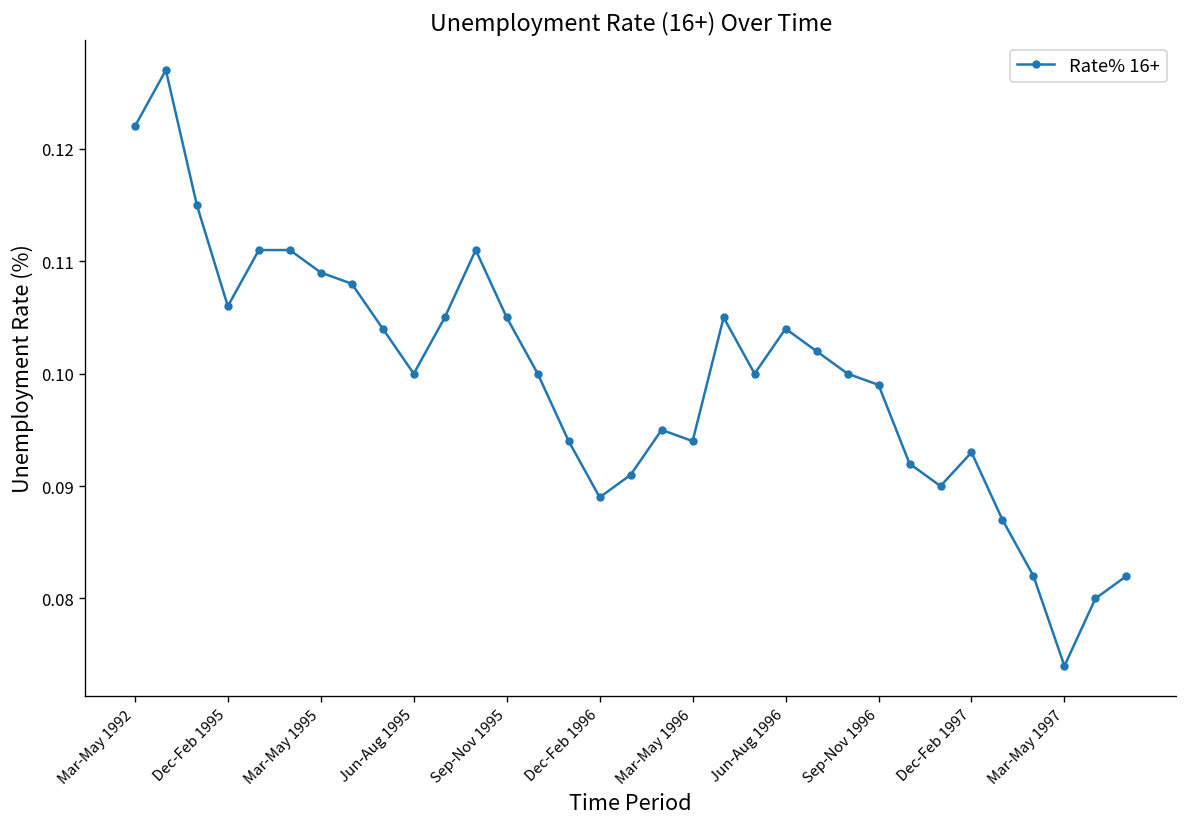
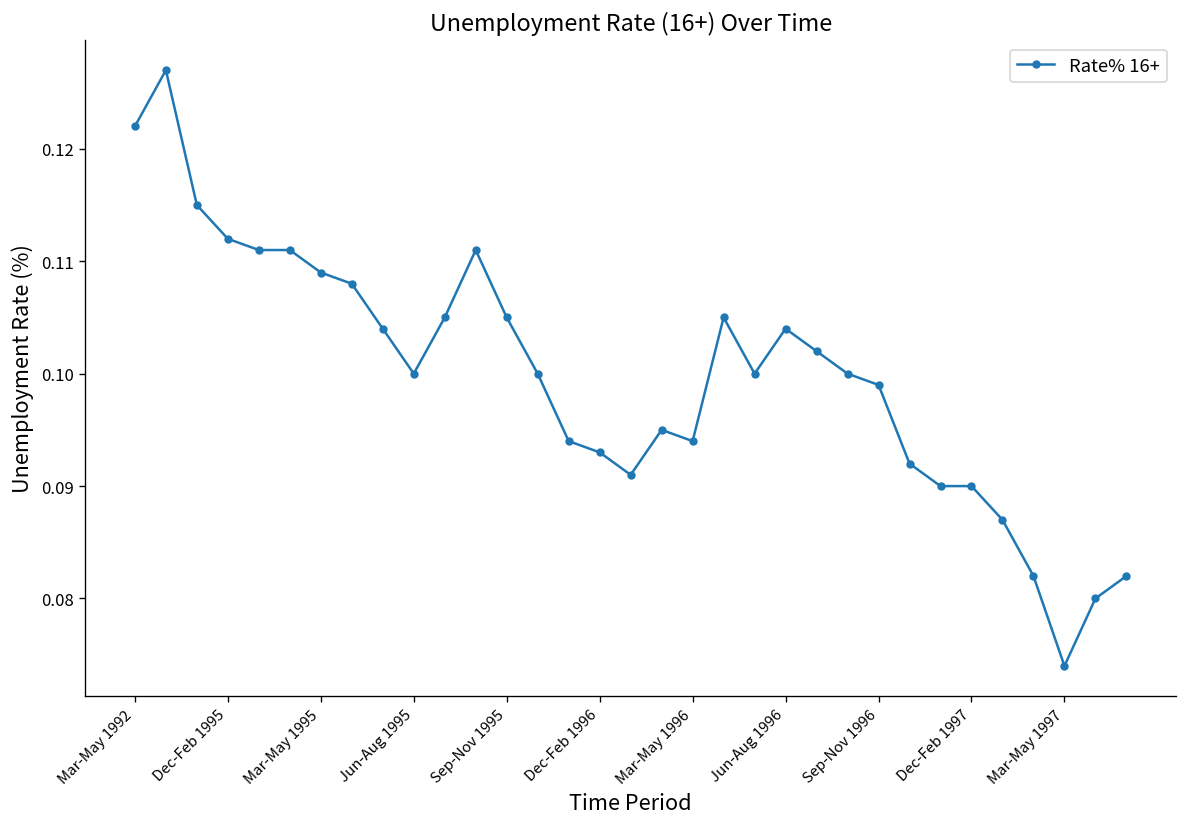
Dec-Feb 1995: 0.106 -> 0.112
Dec-Feb 1996: 0.089 -> 0.093
Dec-Feb 1997: 0.093 -> 0.090
